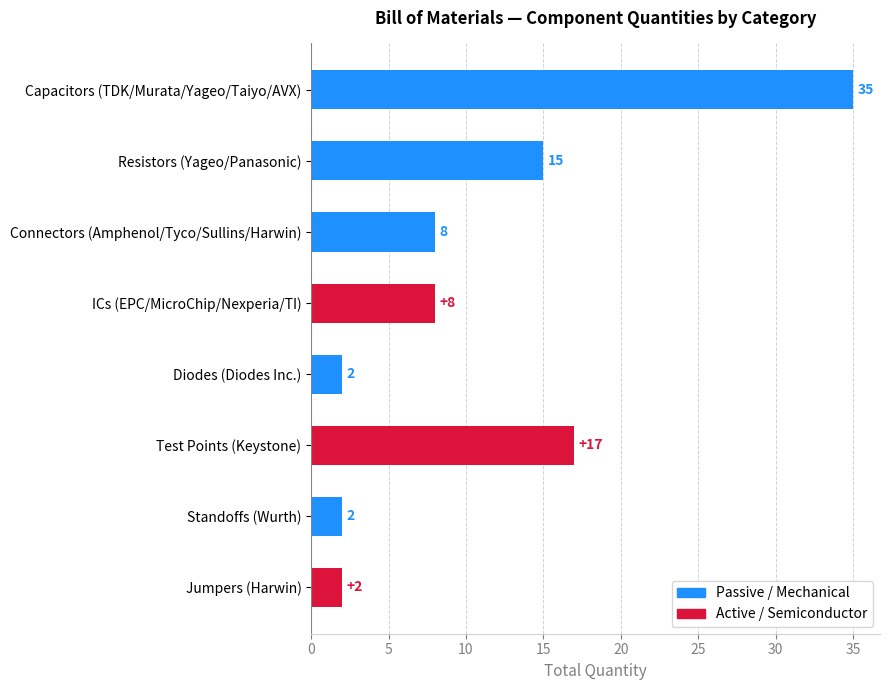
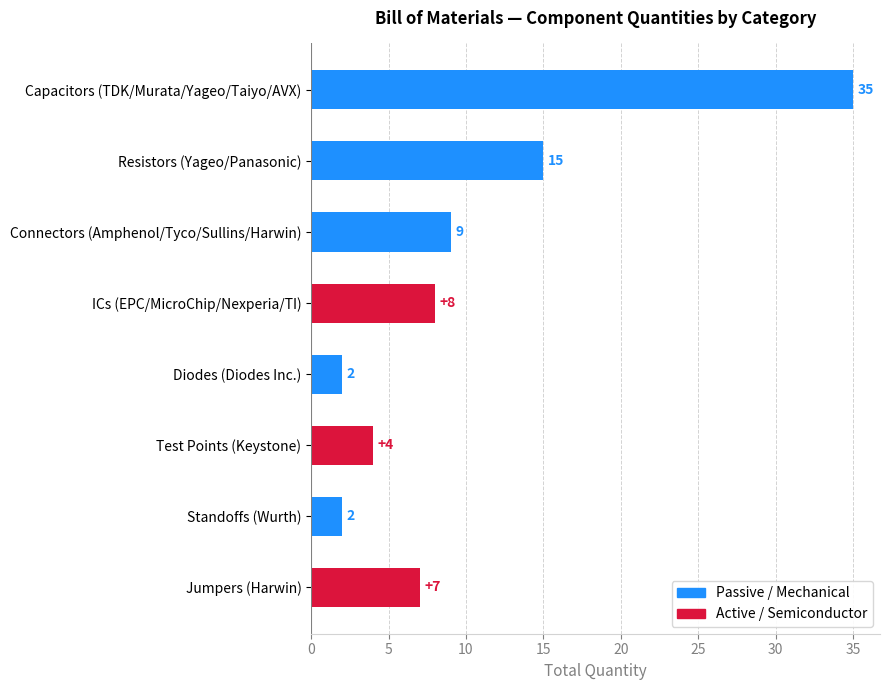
Connectors (Amphenol/Tyco/Sullins/Harwin): 8 -> 9
Test Points (Keystone): +17 -> +4
Jumpers (Harwin): +2 -> +7
